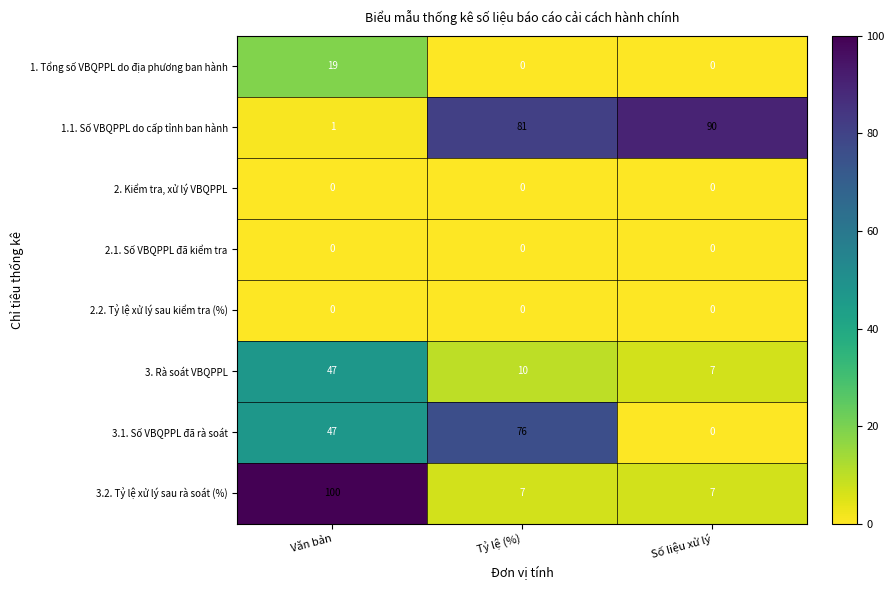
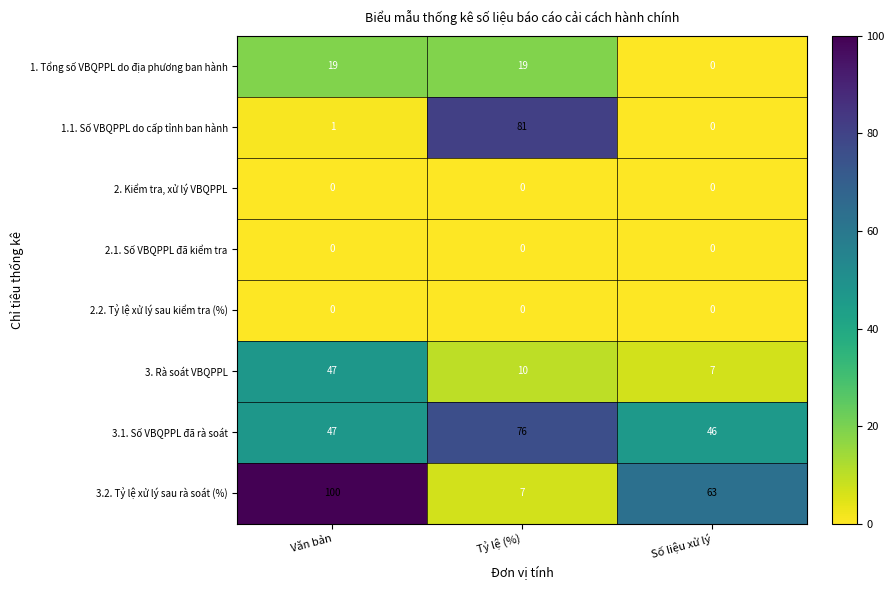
1. Tổng số VBQPPL do địa phương ban hành, Tỷ lệ (%): 0 -> 19
1.1. Số VBQPPL do cấp tỉnh ban hành, Số liệu xử lý: 90 -> 0
3.1. Số VBQPPL đã rà soát, Số liệu xử lý: 0 -> 46
3.2. Tỷ lệ xử lý sau rà soát (%), Số liệu xử lý: 7 -> 63
